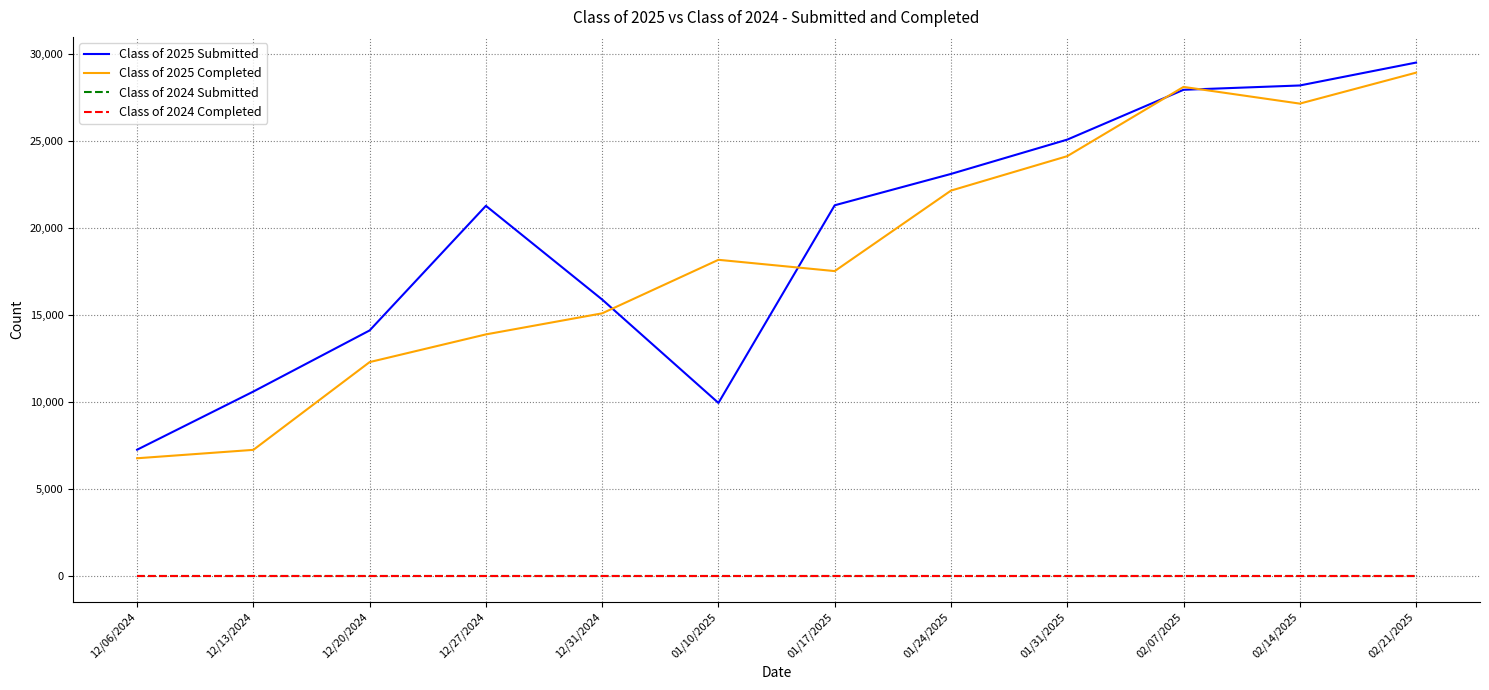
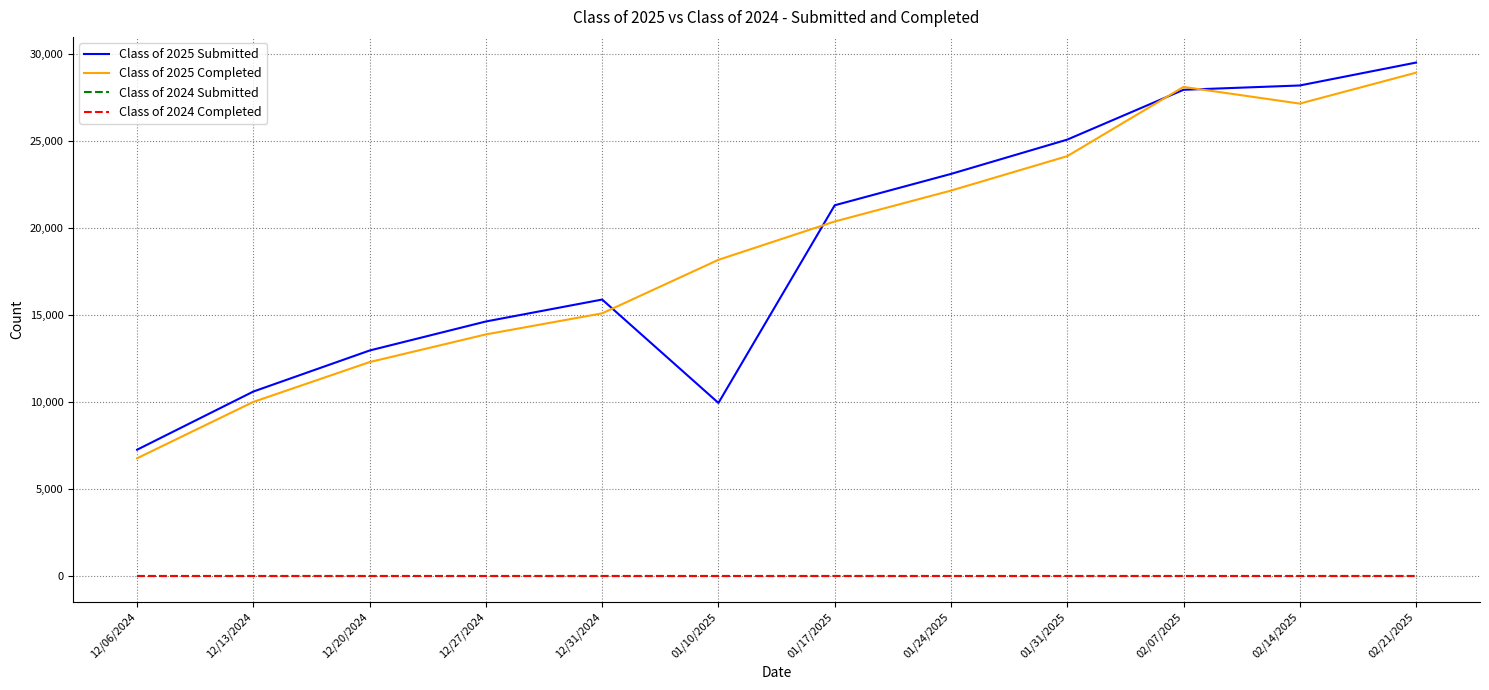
Class of 2025 Completed, 12/13/2024: 7,300 -> 10,000
Class of 2025 Submitted, 12/20/2024: 14,100 -> 13,000
Class of 2025 Submitted, 12/27/2024: 21,300 -> 14,600
Class of 2025 Completed, 01/17/2025: 17,500 -> 20,400
